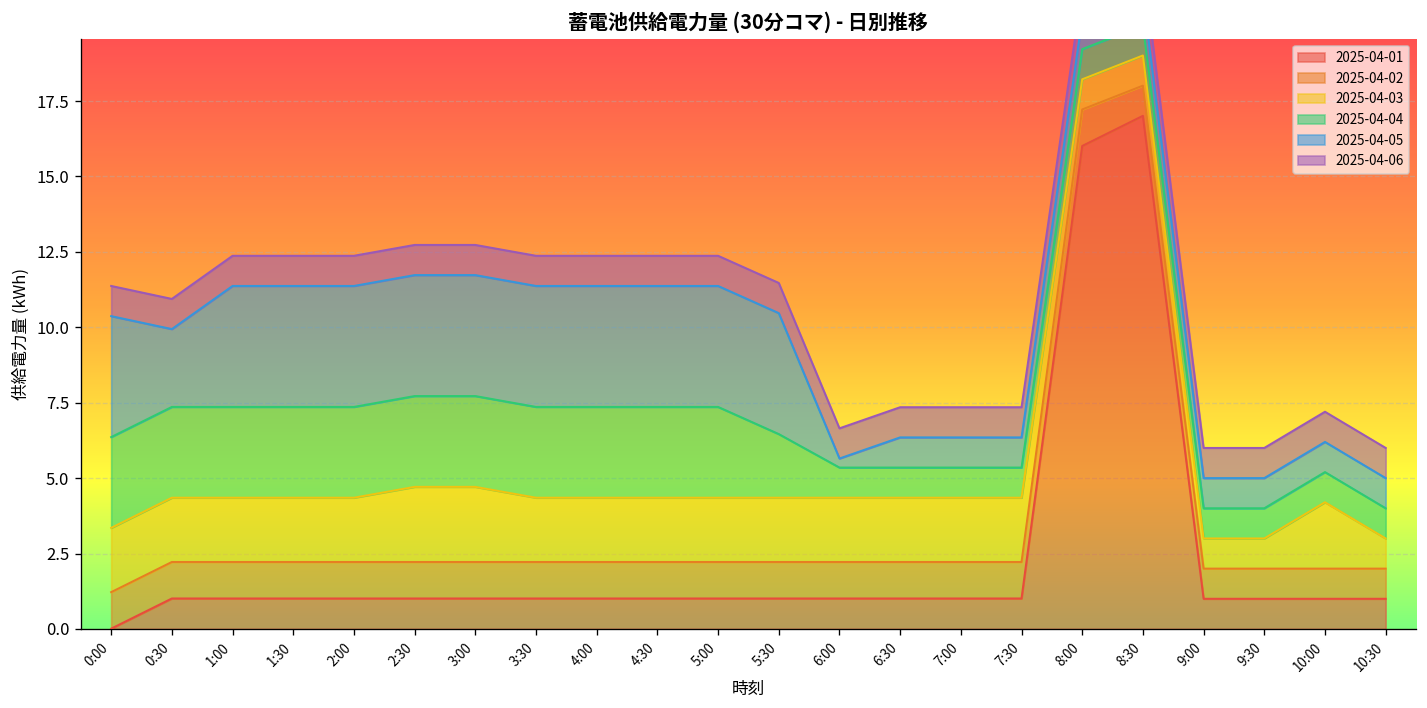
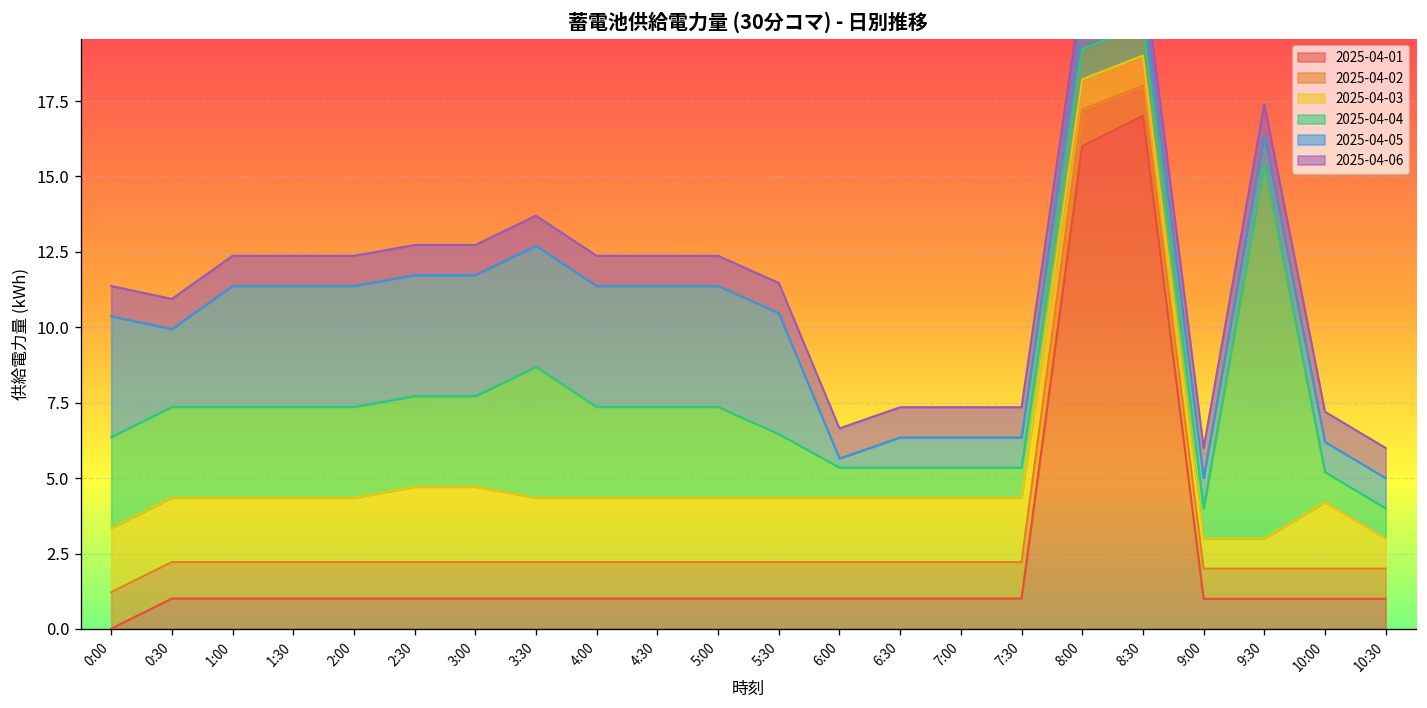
2025-04-04, 3:30: 3.0 -> 4.3
2025-04-04, 9:30: 1.0 -> 12.4
